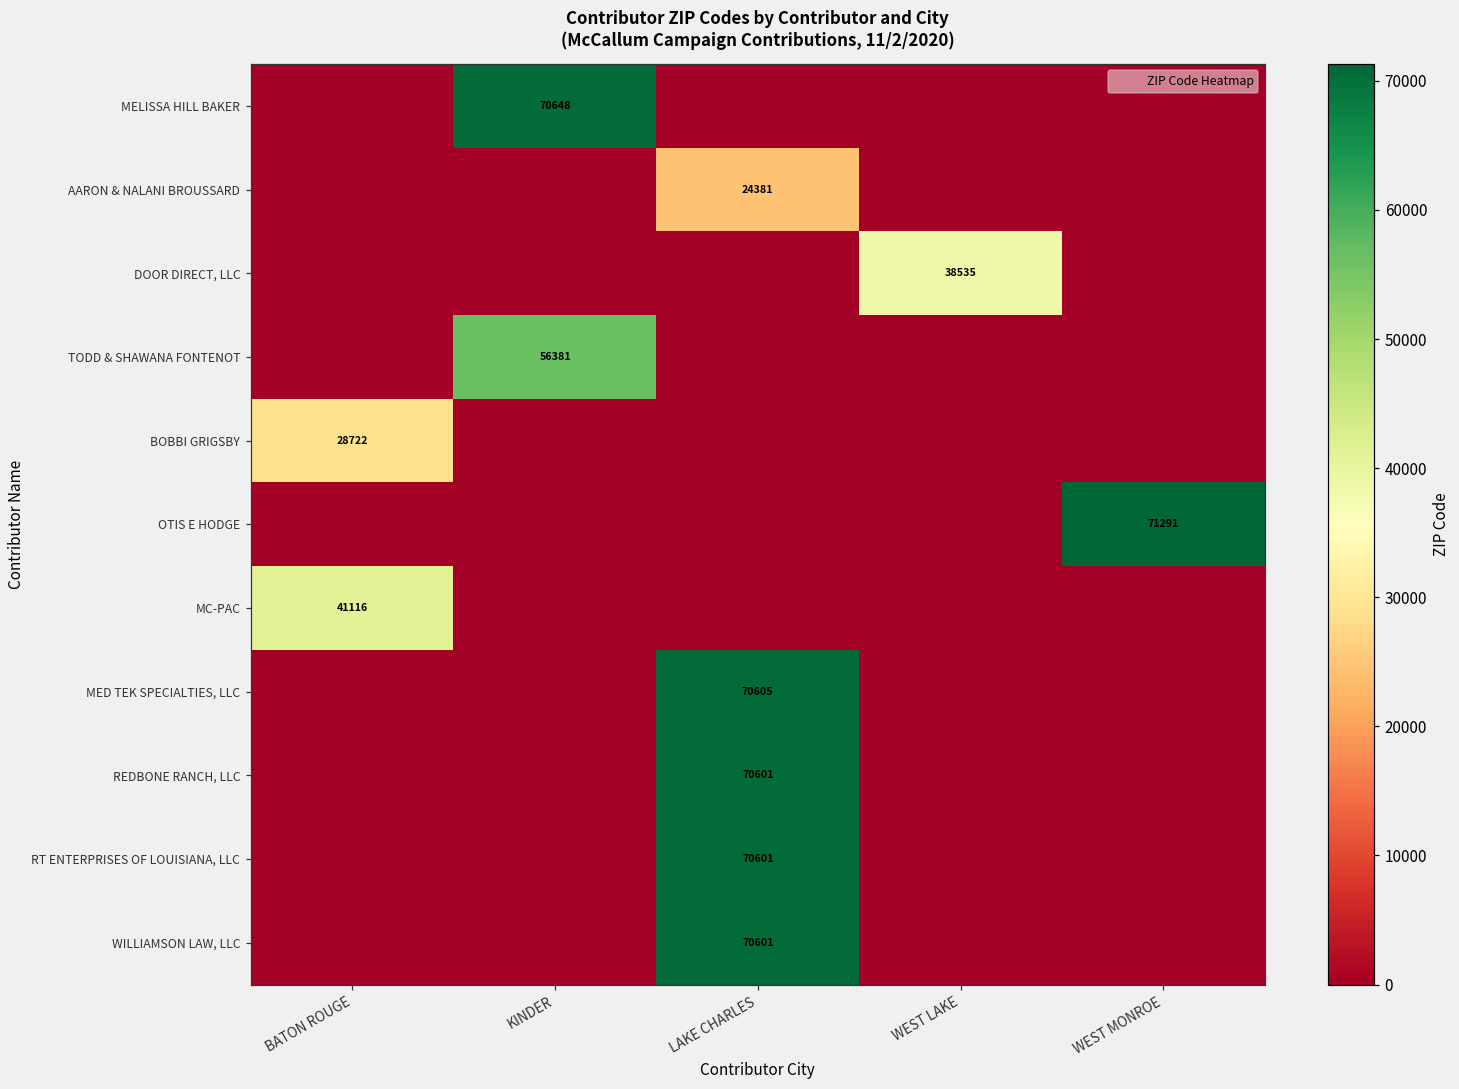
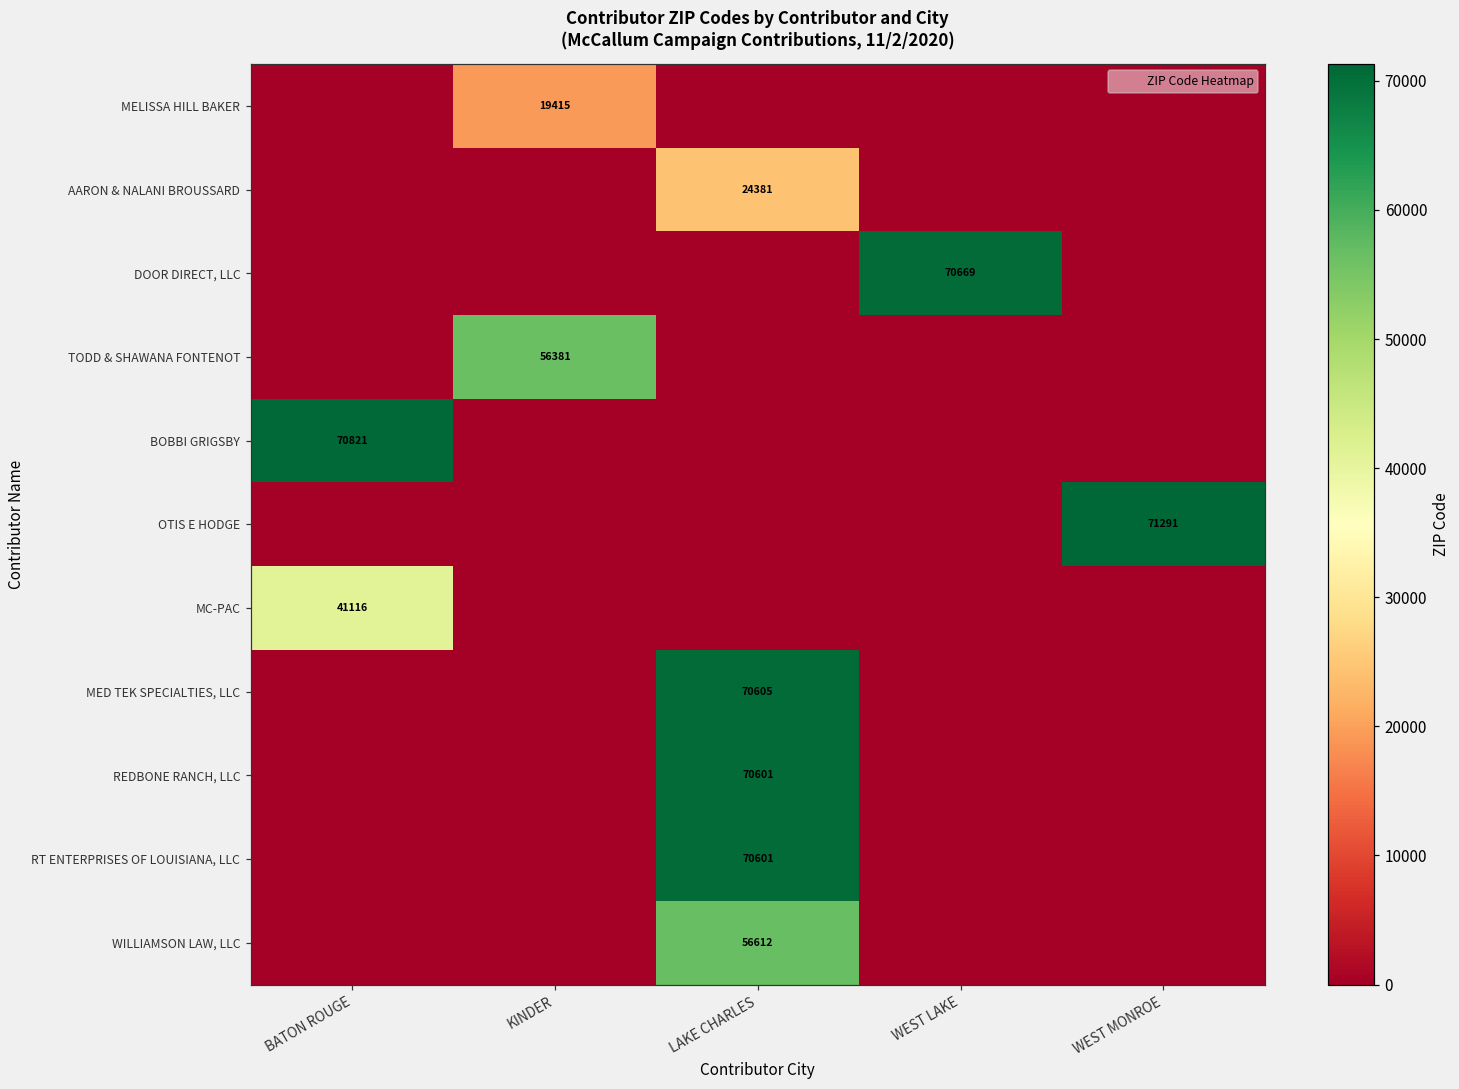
MELISSA HILL BAKER, KINDER: 70648 -> 19415
DOOR DIRECT, LLC, WEST LAKE: 38535 -> 70669
BOBBI GRIGSBY, BATON ROUGE: 28722 -> 70821
WILLIAMSON LAW, LLC, LAKE CHARLES: 70601 -> 56612
